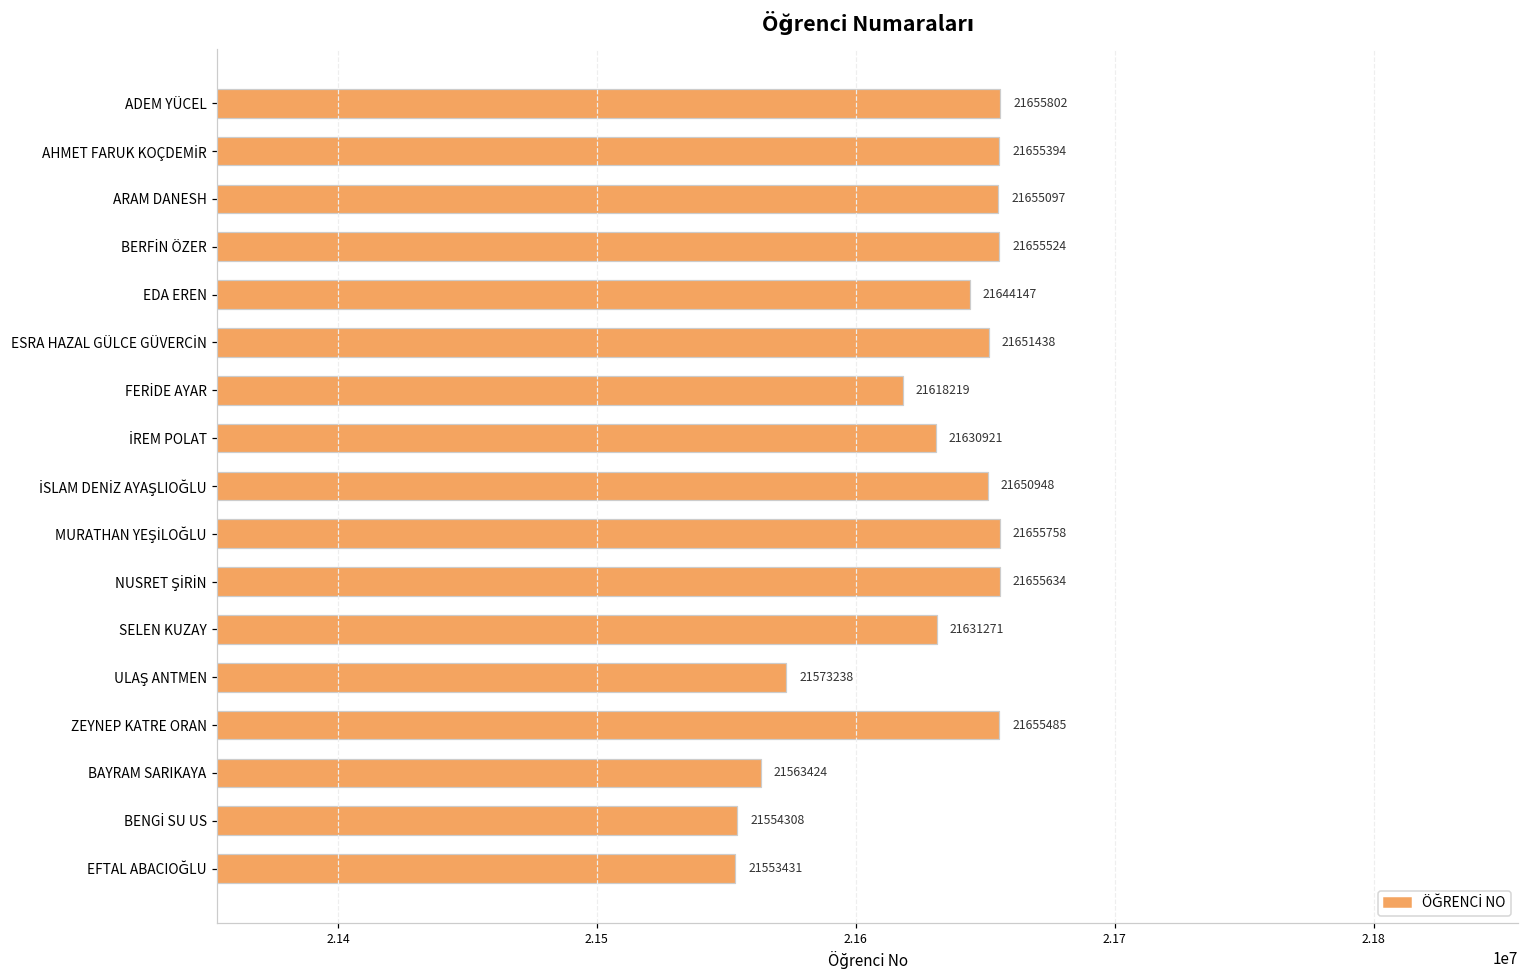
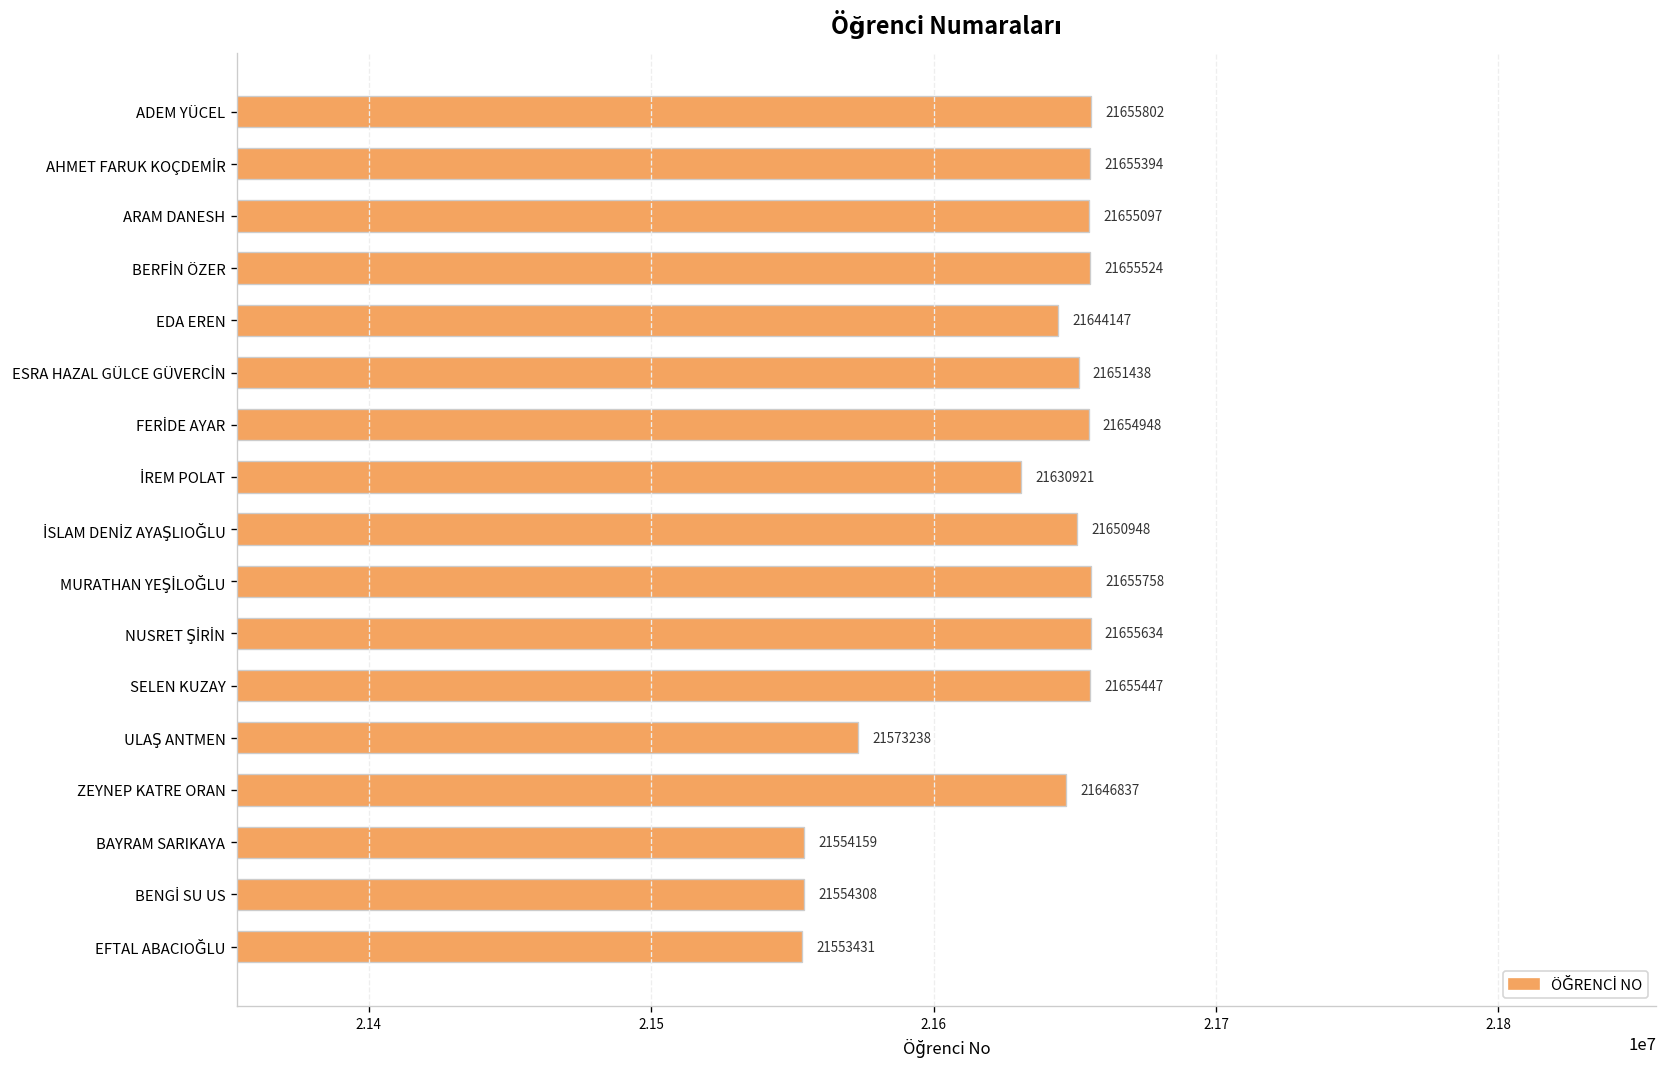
FERİDE AYAR: 21618219 -> 21654948
SELEN KUZAY: 21631271 -> 21655447
ZEYNEP KATRE ORAN: 21655485 -> 21646837
BAYRAM SARIKAYA: 21563424 -> 21554159
